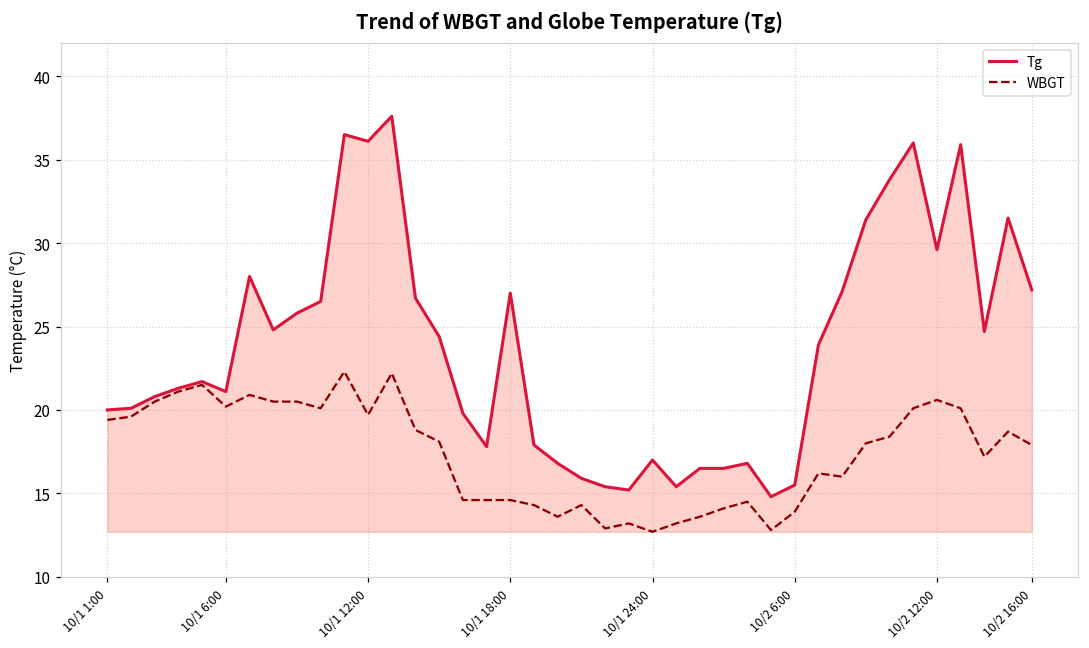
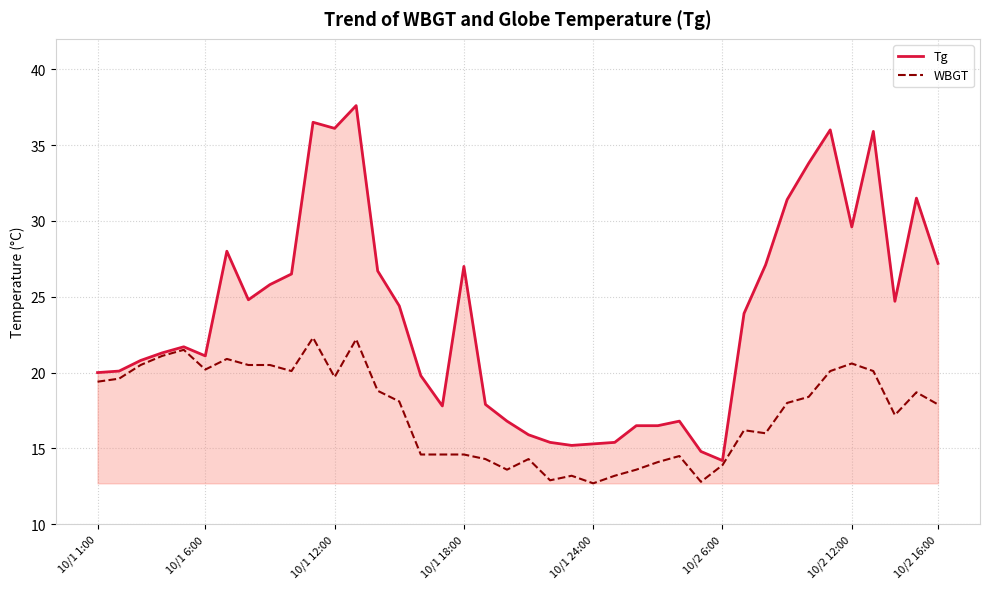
Tg, 10/1 24:00: 17.0 -> 15.3
Tg, 10/2 6:00: 15.5 -> 14.2
